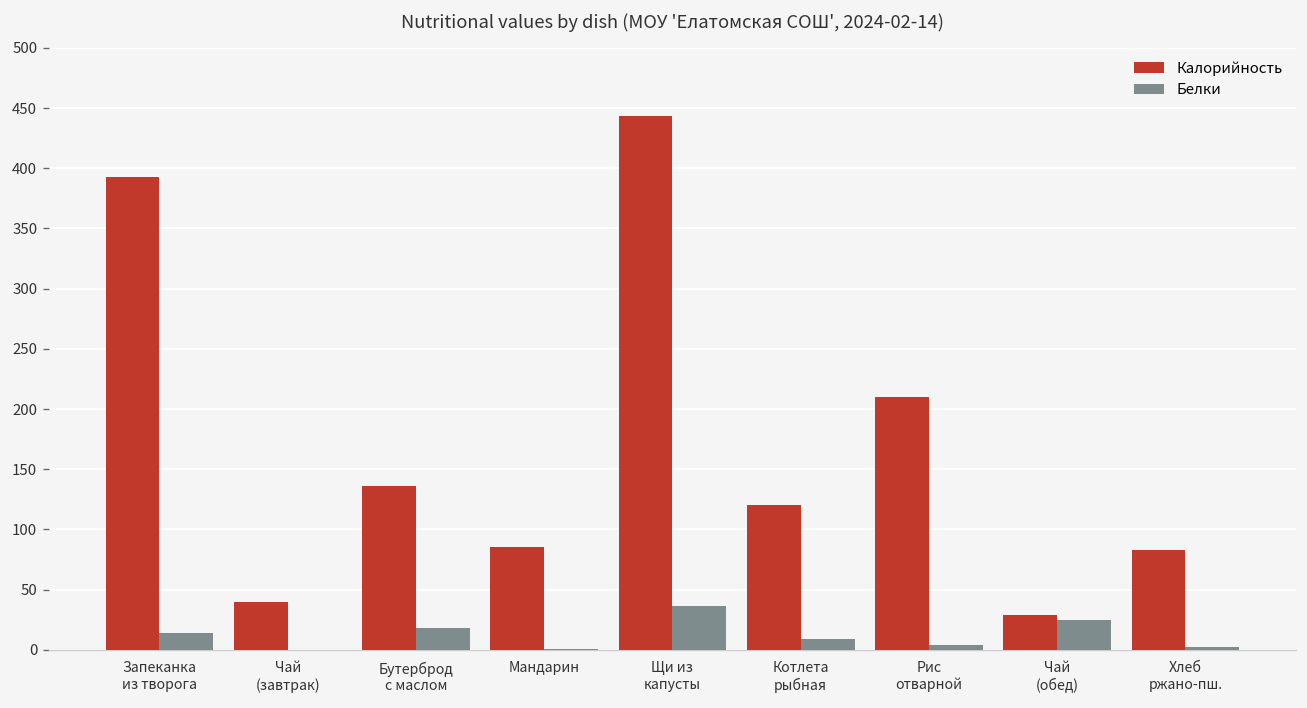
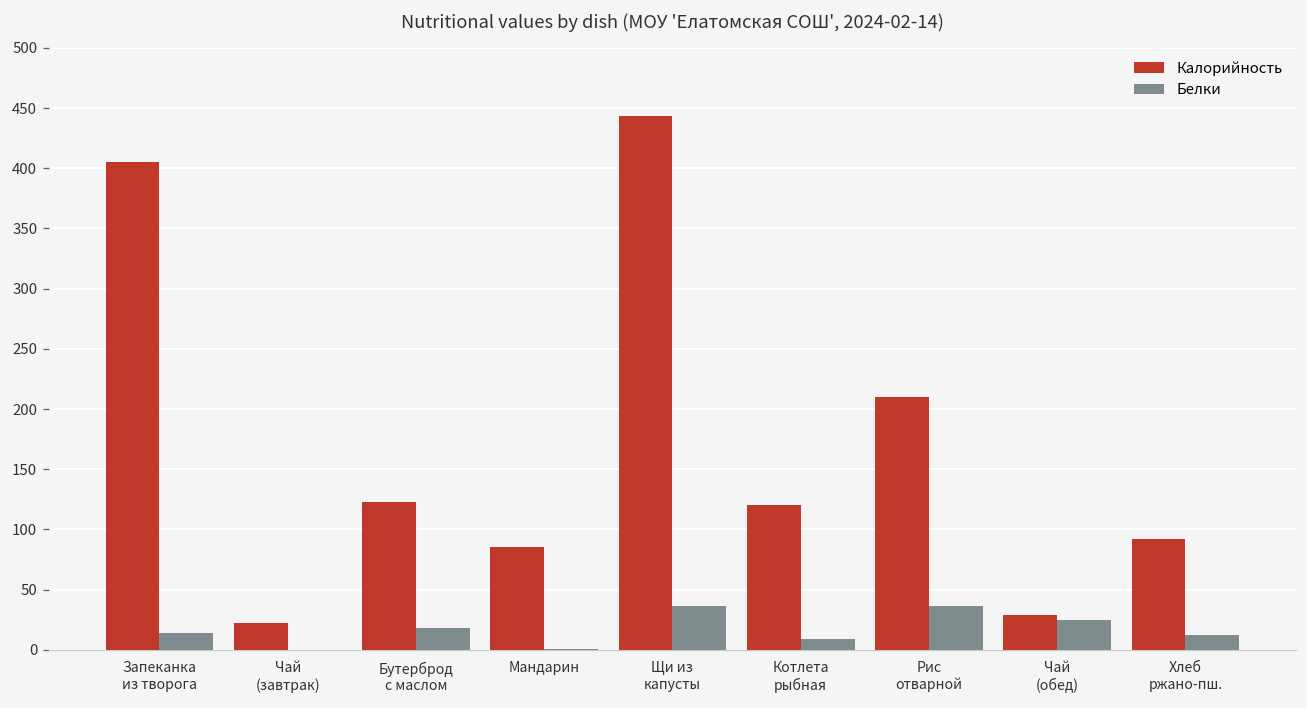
Калорийность, Запеканка из творога: 393 -> 405
Калорийность, Чай (завтрак): 40 -> 22
Калорийность, Бутерброд с маслом: 136 -> 123
Белки, Рис отварной: 4 -> 36
Калорийность, Хлеб ржано-пш.: 83 -> 92
Белки, Хлеб ржано-пш.: 2 -> 12
